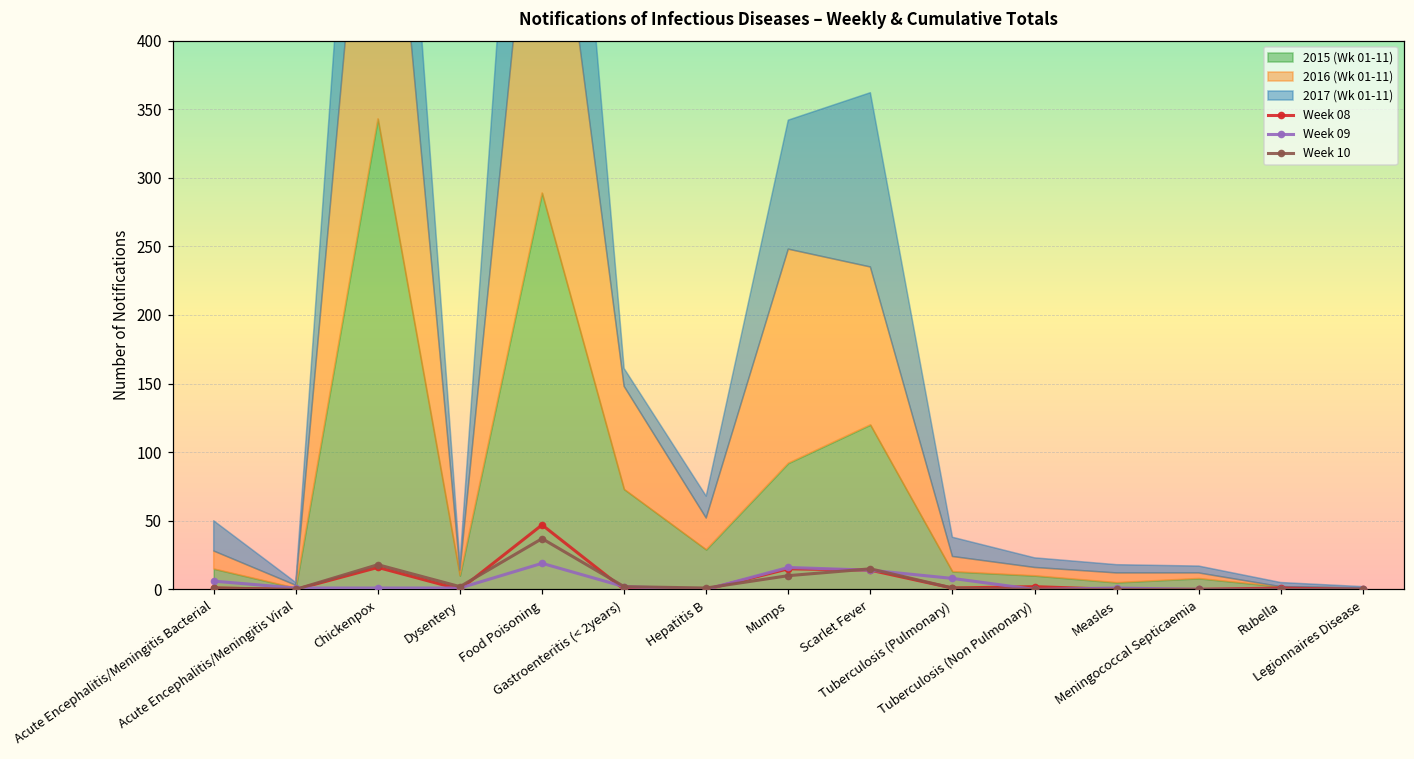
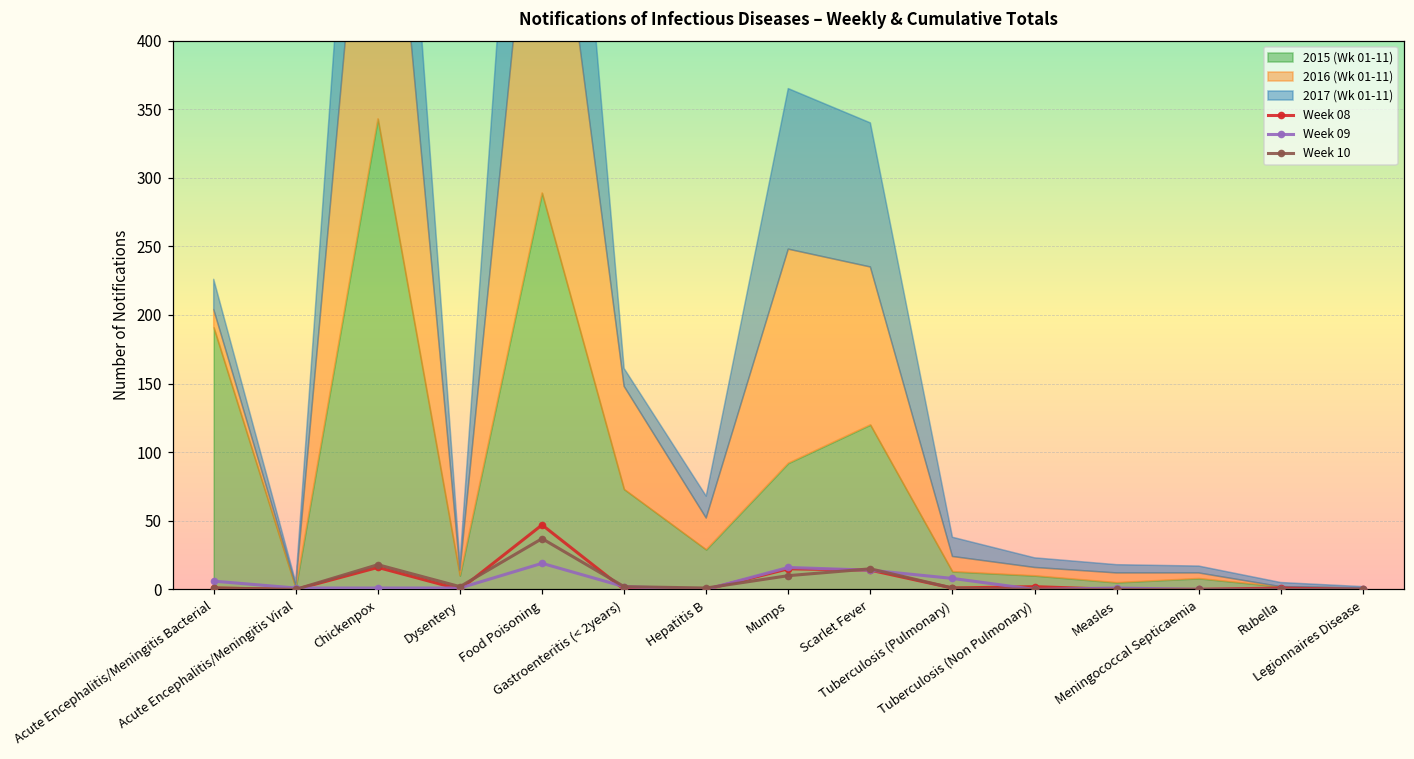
2015 (Wk 01-11), Acute Encephalitis/Meningitis Bacterial: 15 -> 191
2017 (Wk 01-11), Mumps: 94 -> 117
2017 (Wk 01-11), Scarlet Fever: 127 -> 105
